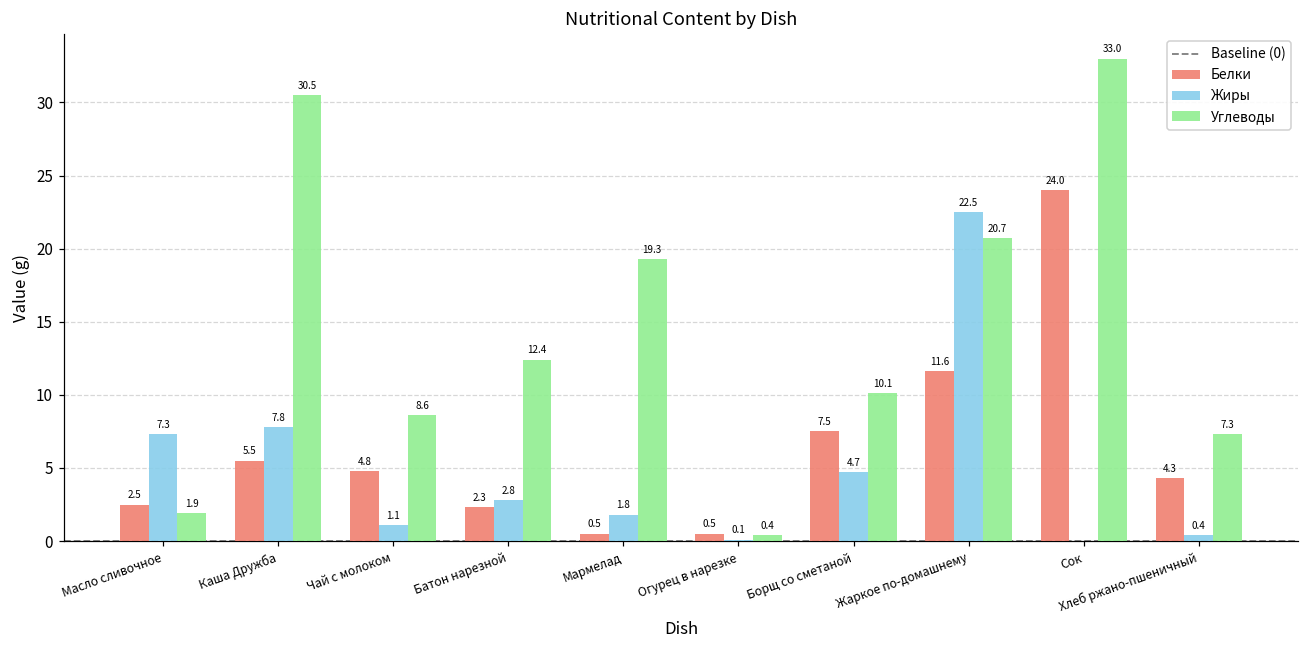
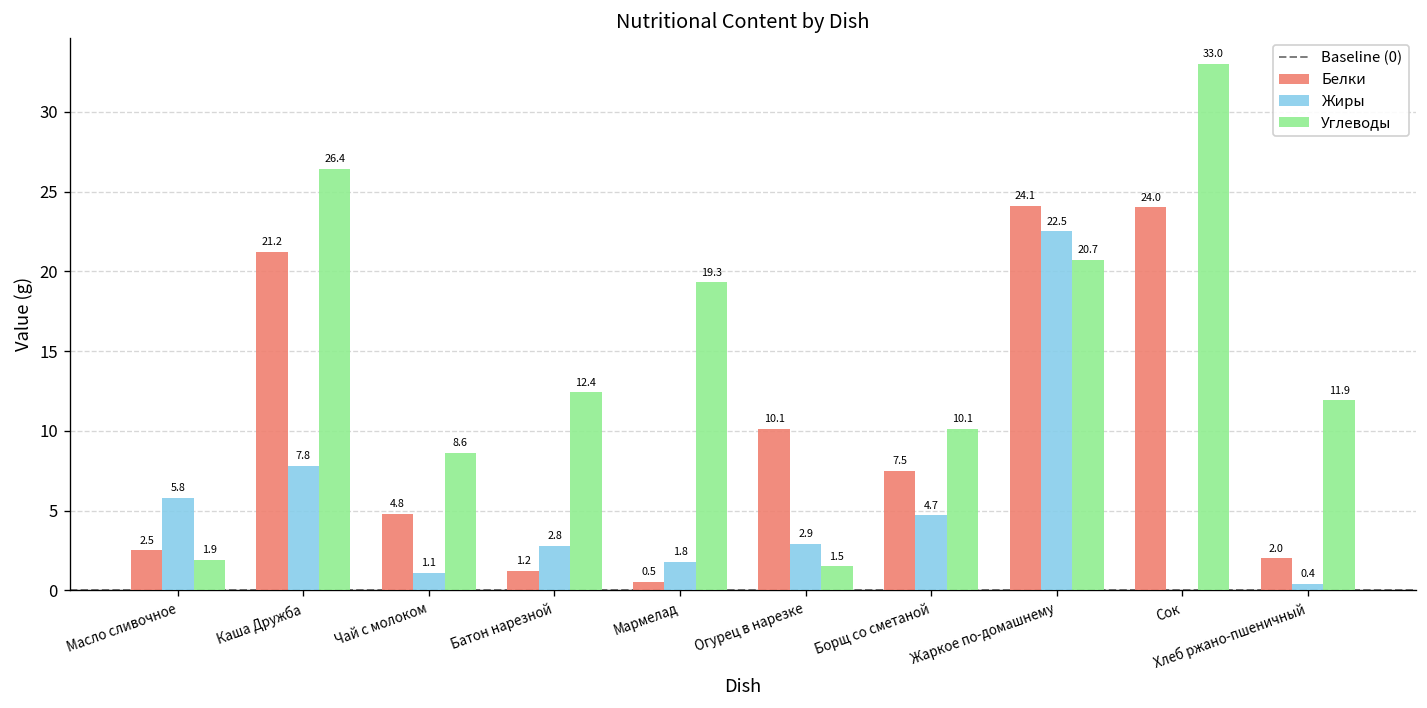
Жиры, Масло сливочное: 7.3 -> 5.8
Белки, Каша Дружба: 5.5 -> 21.2
Углеводы, Каша Дружба: 30.5 -> 26.4
Белки, Батон нарезной: 2.3 -> 1.2
Белки, Огурец в нарезке: 0.5 -> 10.1
Жиры, Огурец в нарезке: 0.1 -> 2.9
Углеводы, Огурец в нарезке: 0.4 -> 1.5
Белки, Жаркое по-домашнему: 11.6 -> 24.1
Белки, Хлеб ржано-пшеничный: 4.3 -> 2.0
Углеводы, Хлеб ржано-пшеничный: 7.3 -> 11.9
